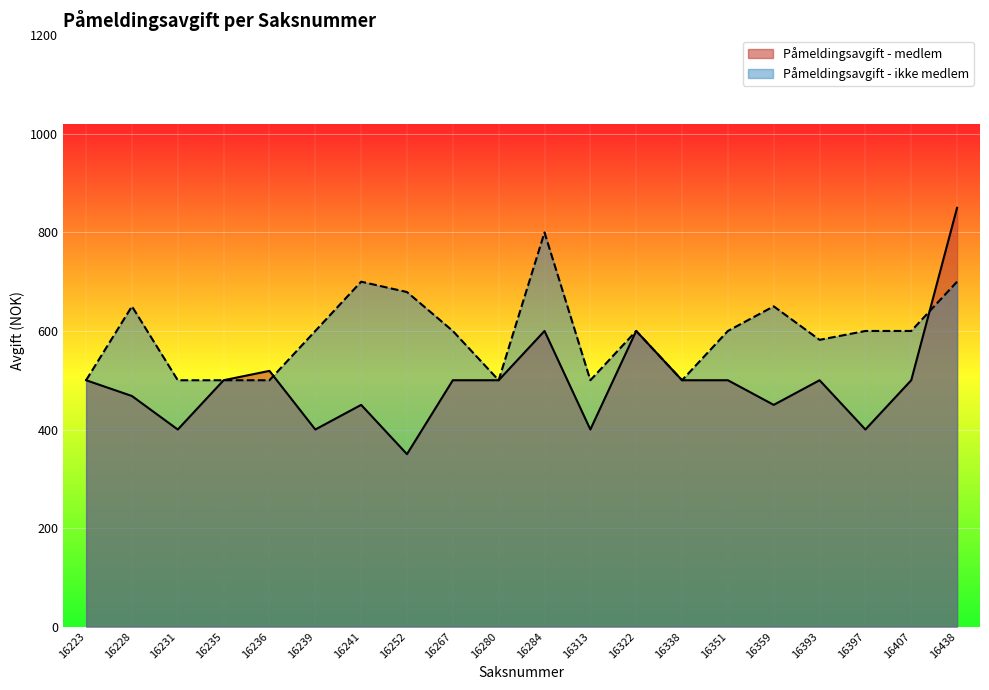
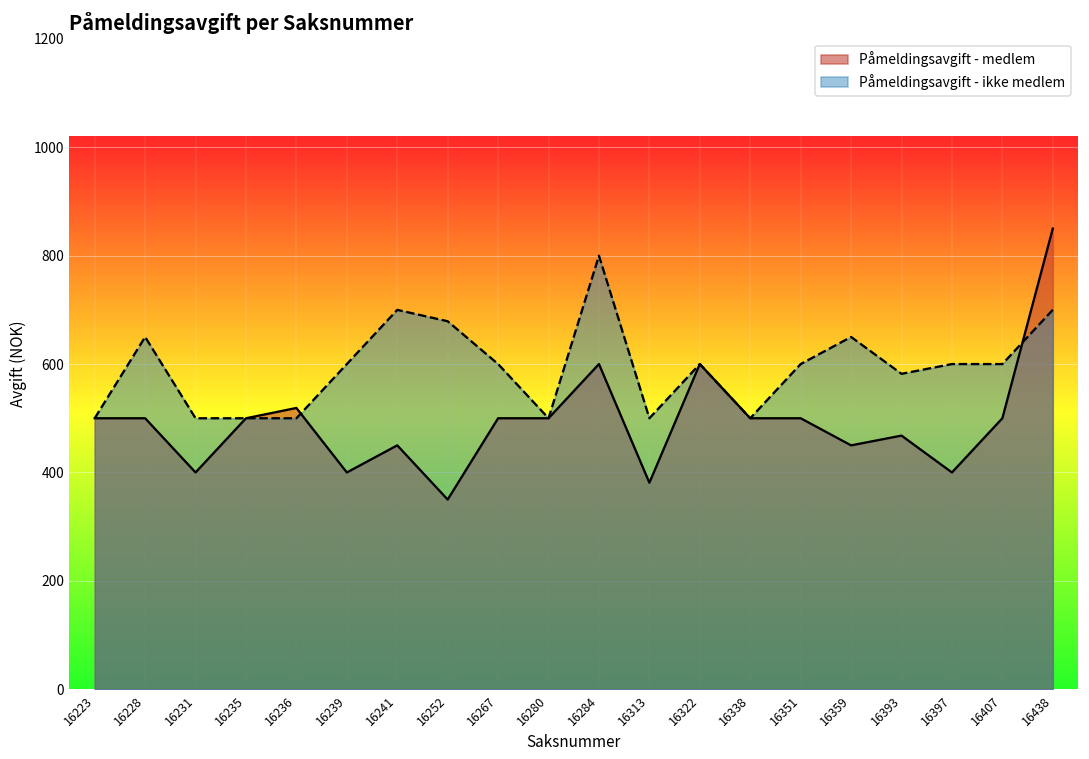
Påmeldingsavgift - medlem, 16228: 470 -> 500
Påmeldingsavgift - medlem, 16313: 400 -> 380
Påmeldingsavgift - medlem, 16393: 500 -> 470
